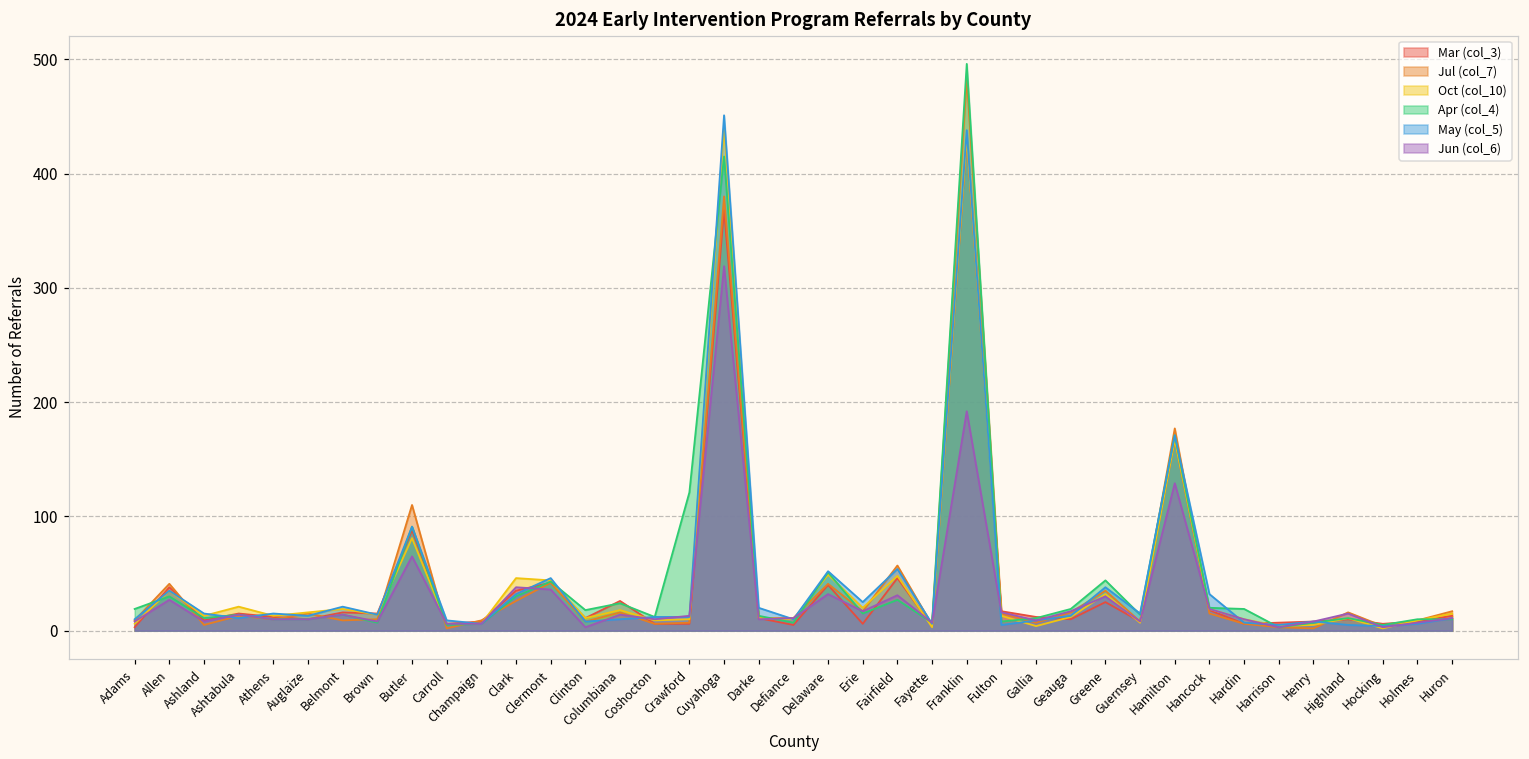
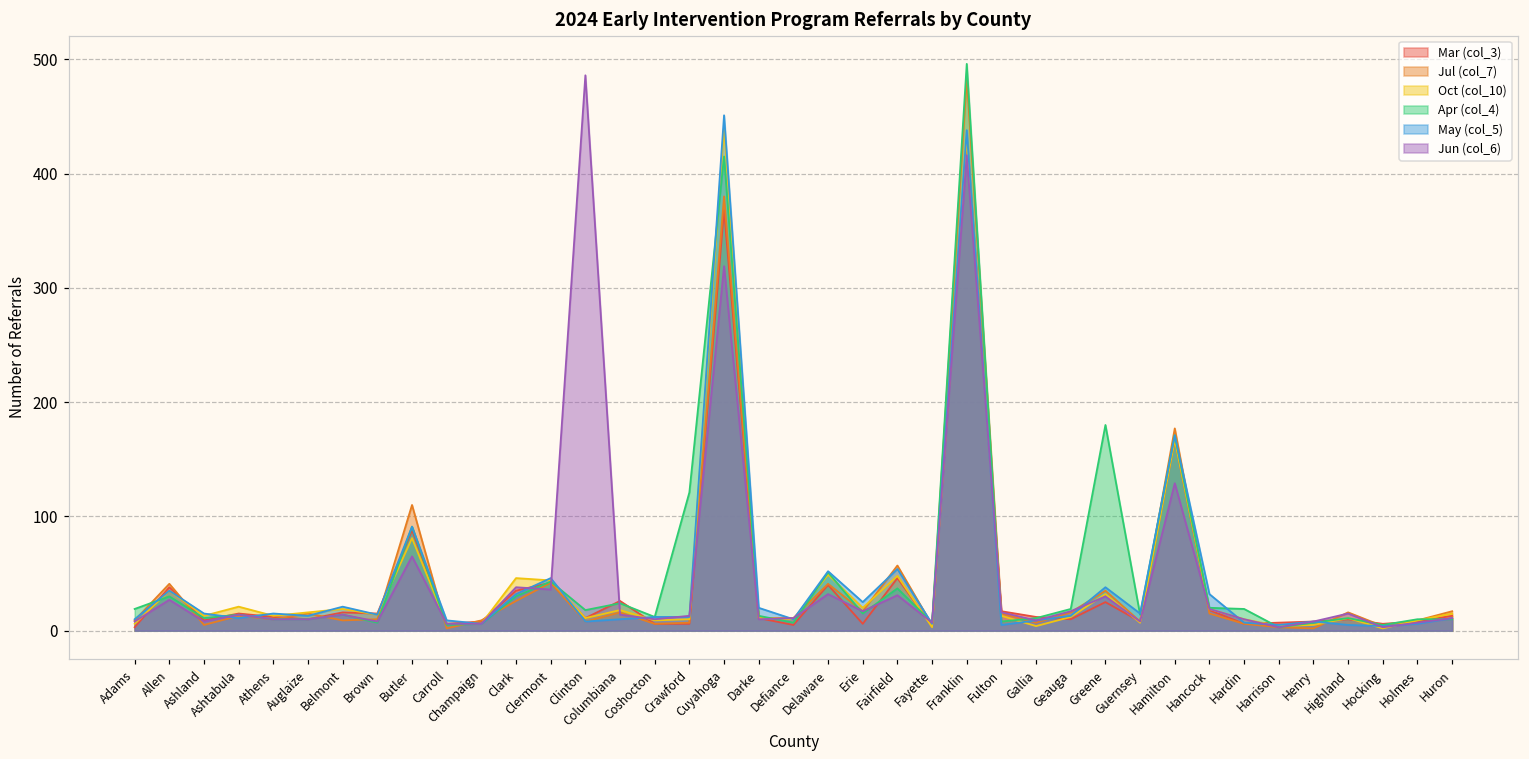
Jun (col_6), Clinton: 3 -> 486
Apr (col_4), Fairfield: 27 -> 37
Jun (col_6), Franklin: 192 -> 416
Apr (col_4), Greene: 44 -> 180
